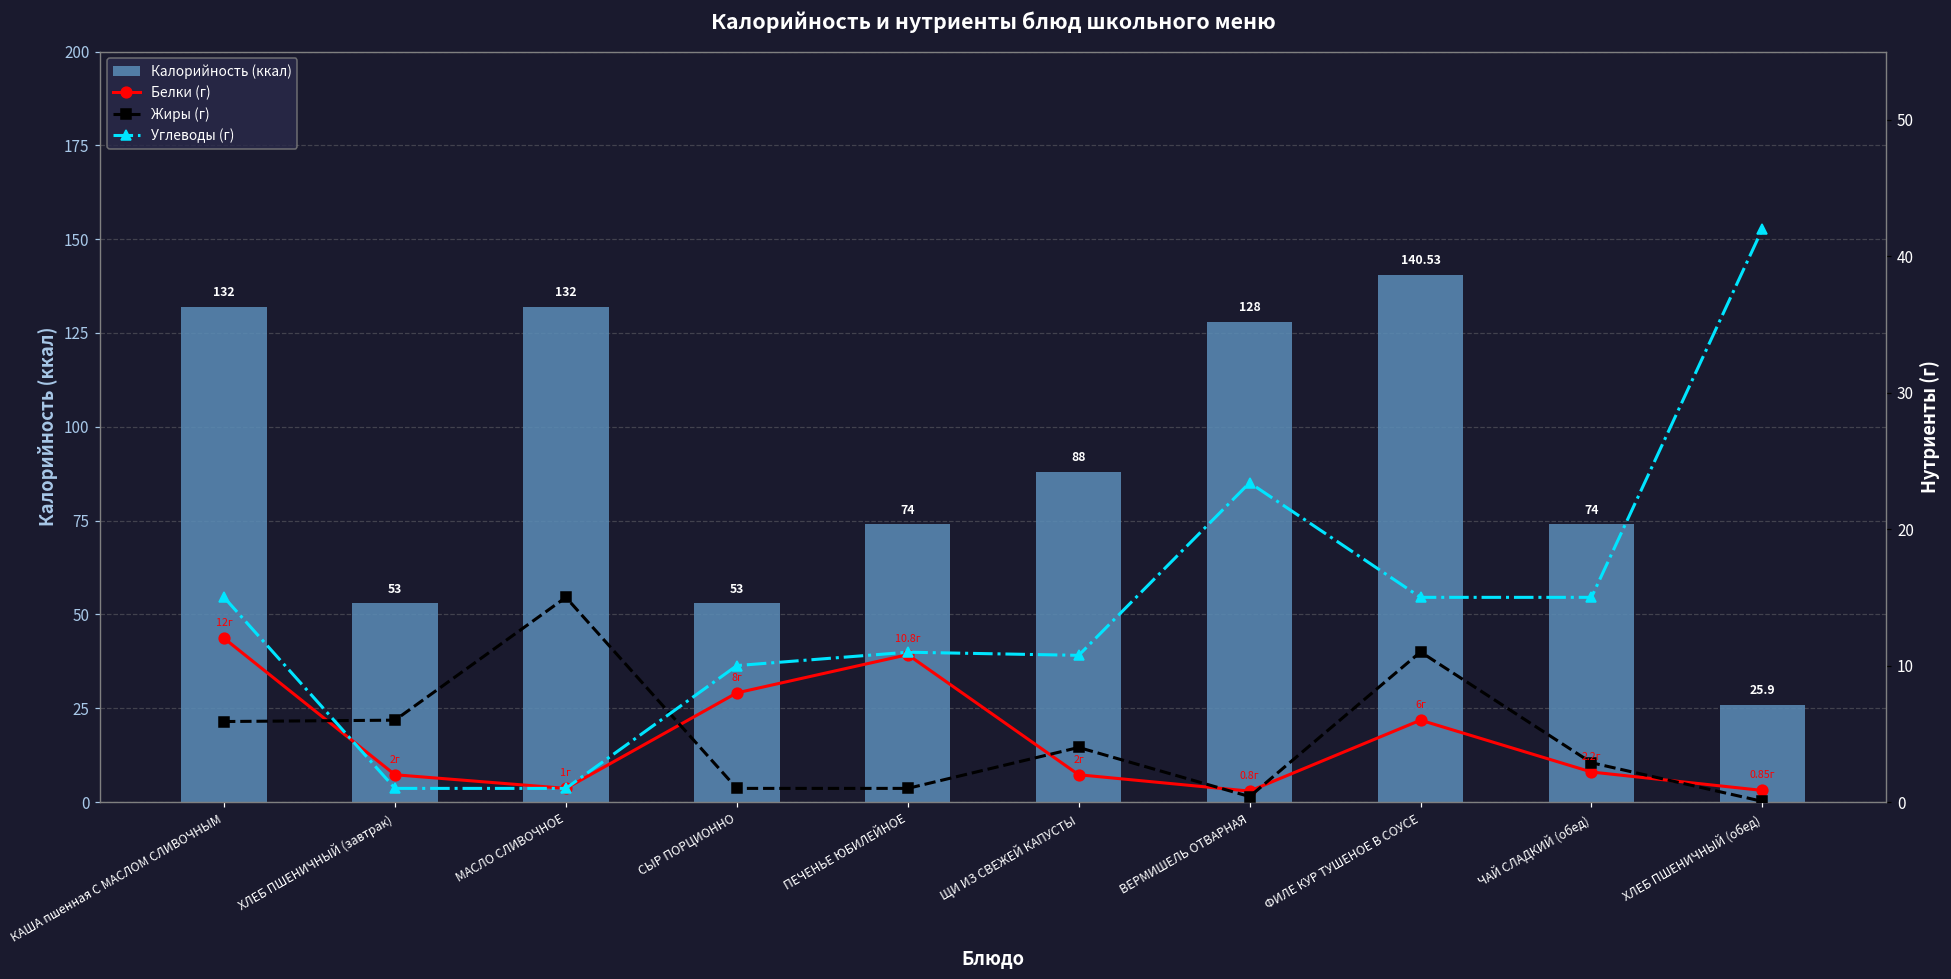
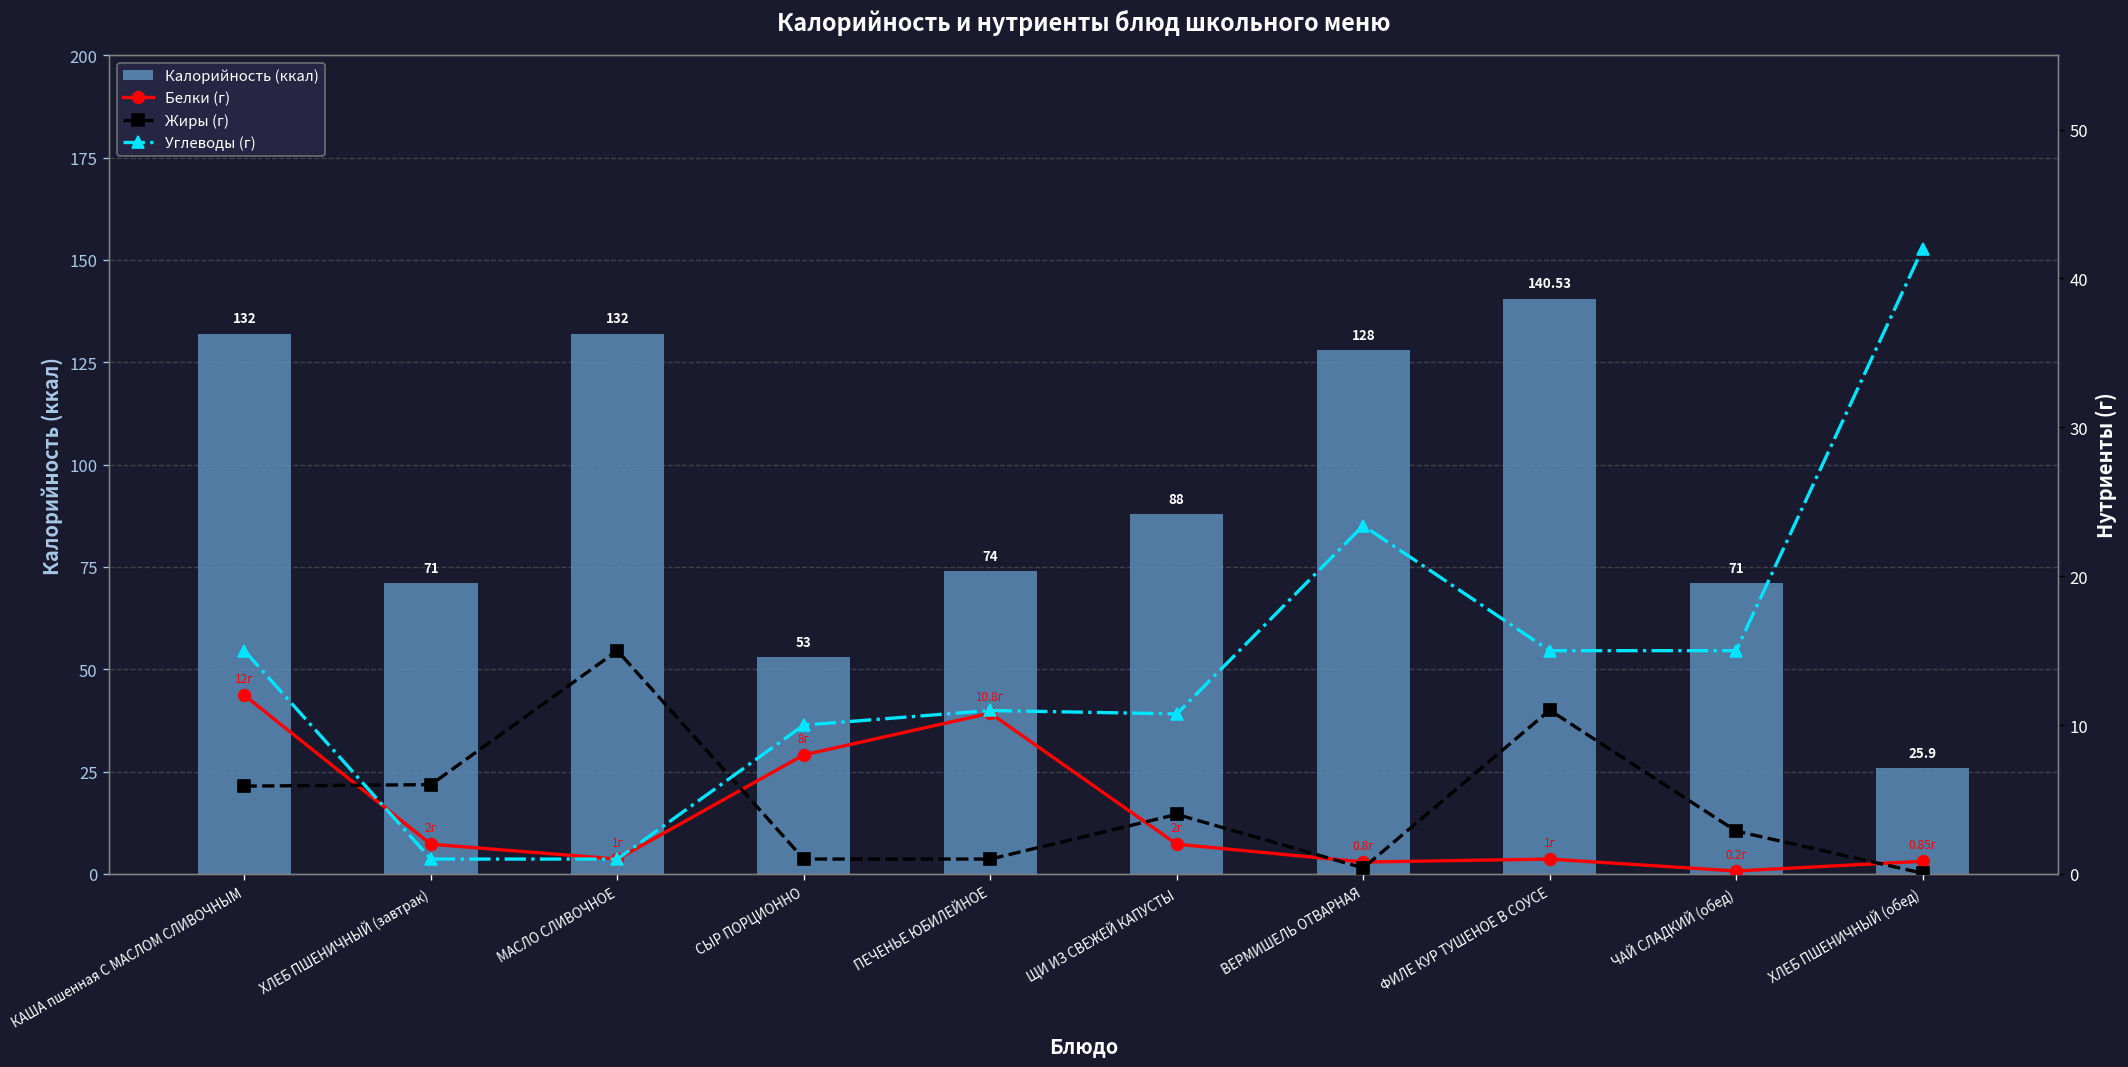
Калорийность (ккал), ХЛЕБ ПШЕНИЧНЫЙ (завтрак): 53 -> 71
Калорийность (ккал), ЧАЙ СЛАДКИЙ (обед): 74 -> 71
Белки (г), ФИЛЕ КУР ТУШЕНОЕ В СОУСЕ: 6г -> 1г
Белки (г), ЧАЙ СЛАДКИЙ (обед): 2.2г -> 0.2г
